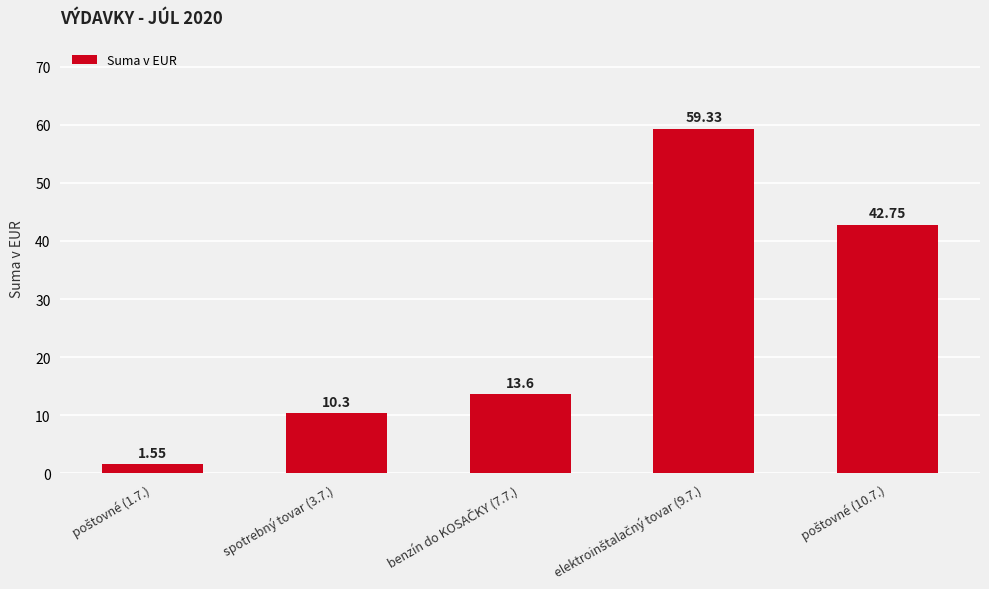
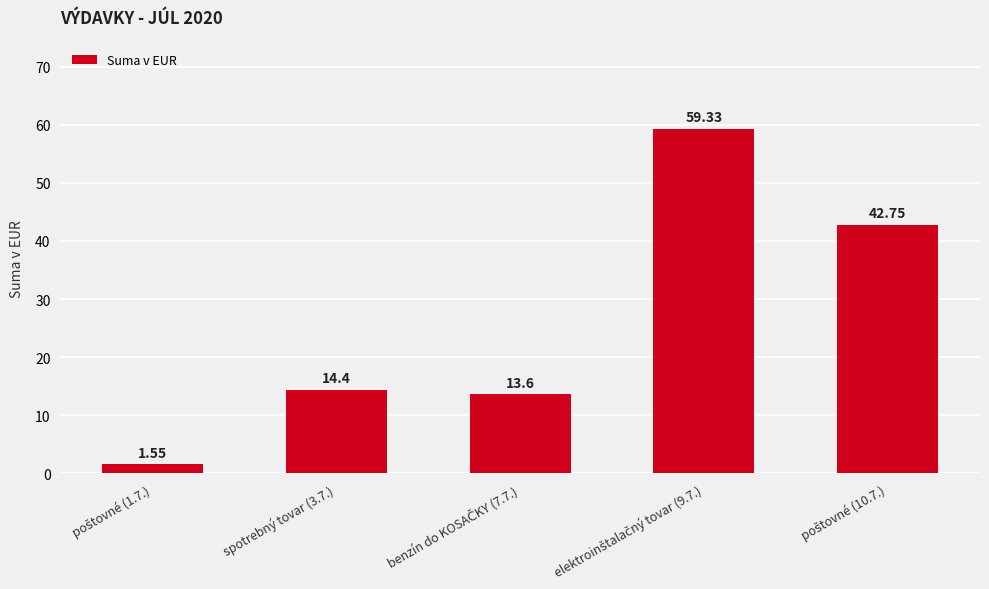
spotrebný tovar (3.7.): 10.3 -> 14.4
